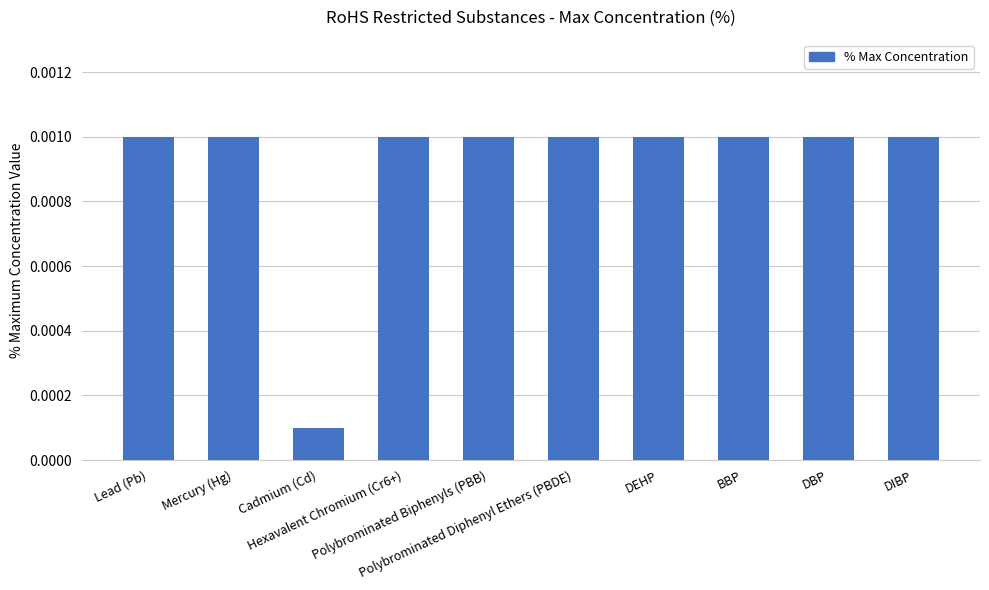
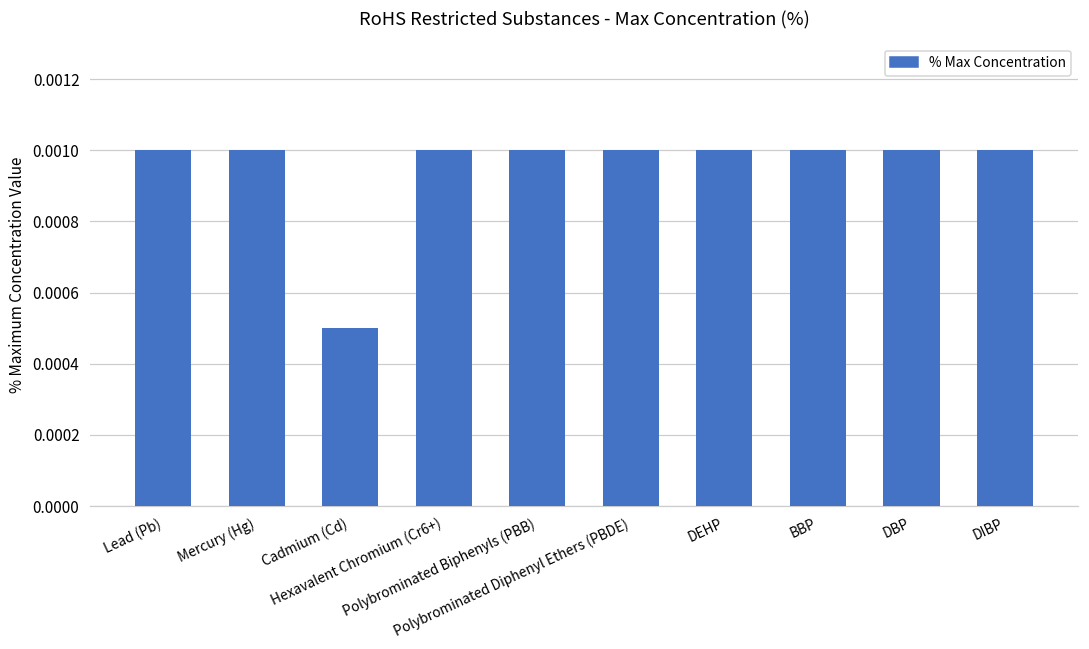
Cadmium (Cd): 0.0001 -> 0.0005
